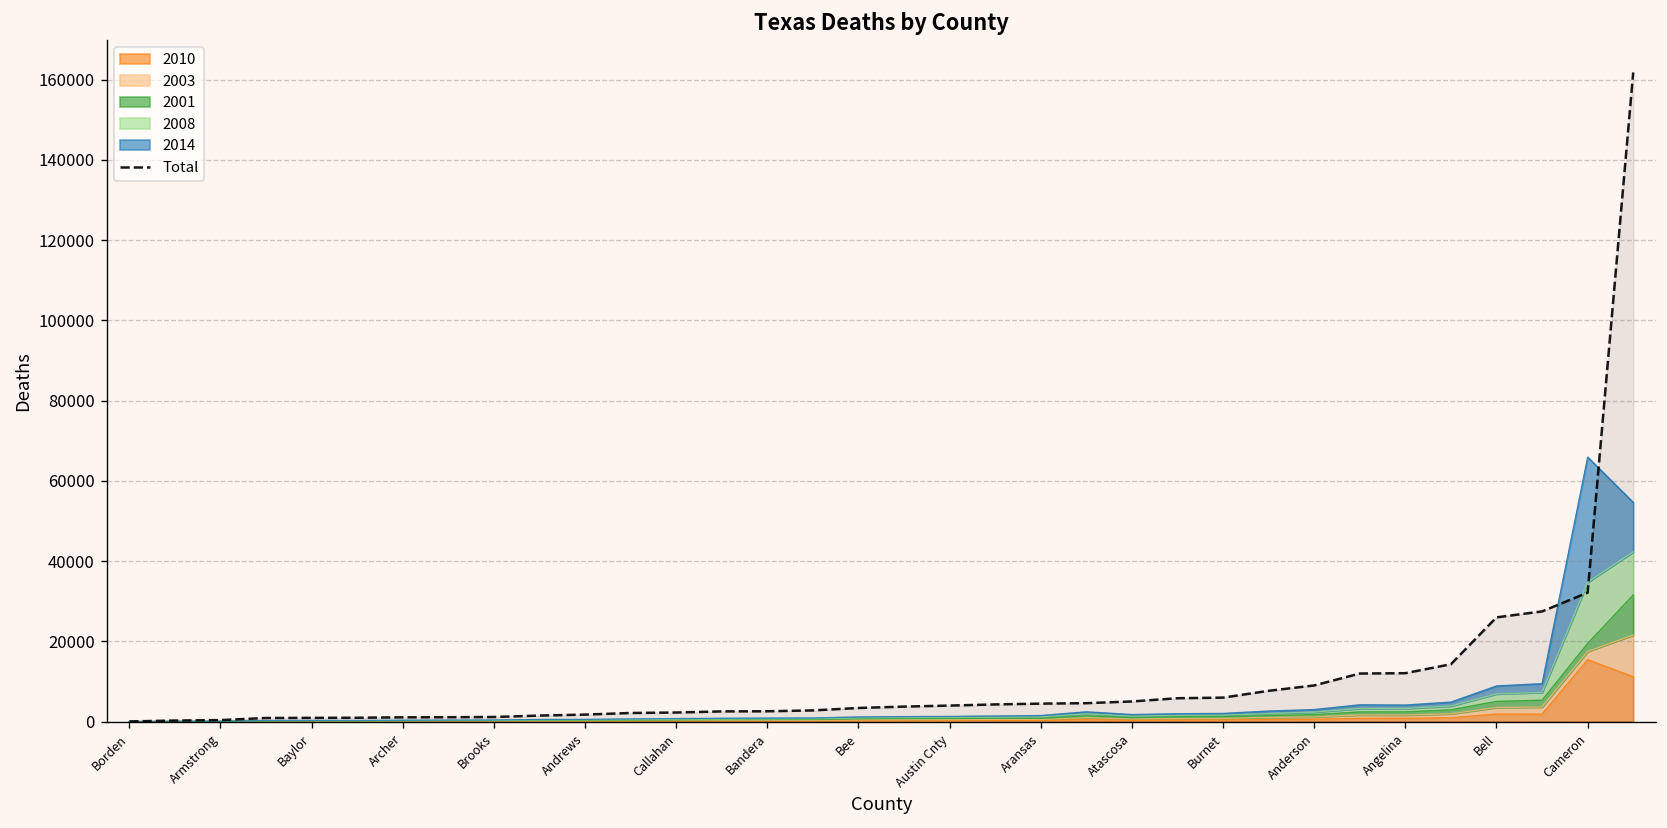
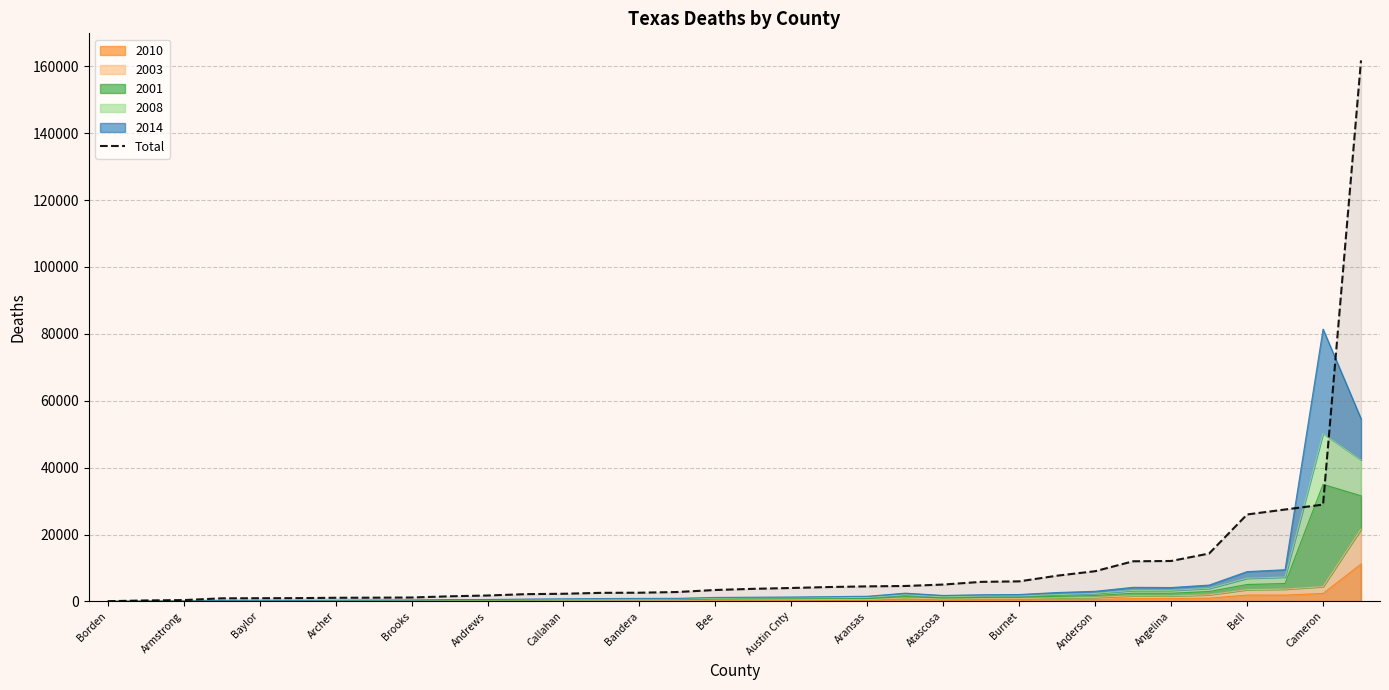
2010, Cameron: 15000 -> 2000
2001, Cameron: 2000 -> 31000
Total, Cameron: 32000 -> 29000
